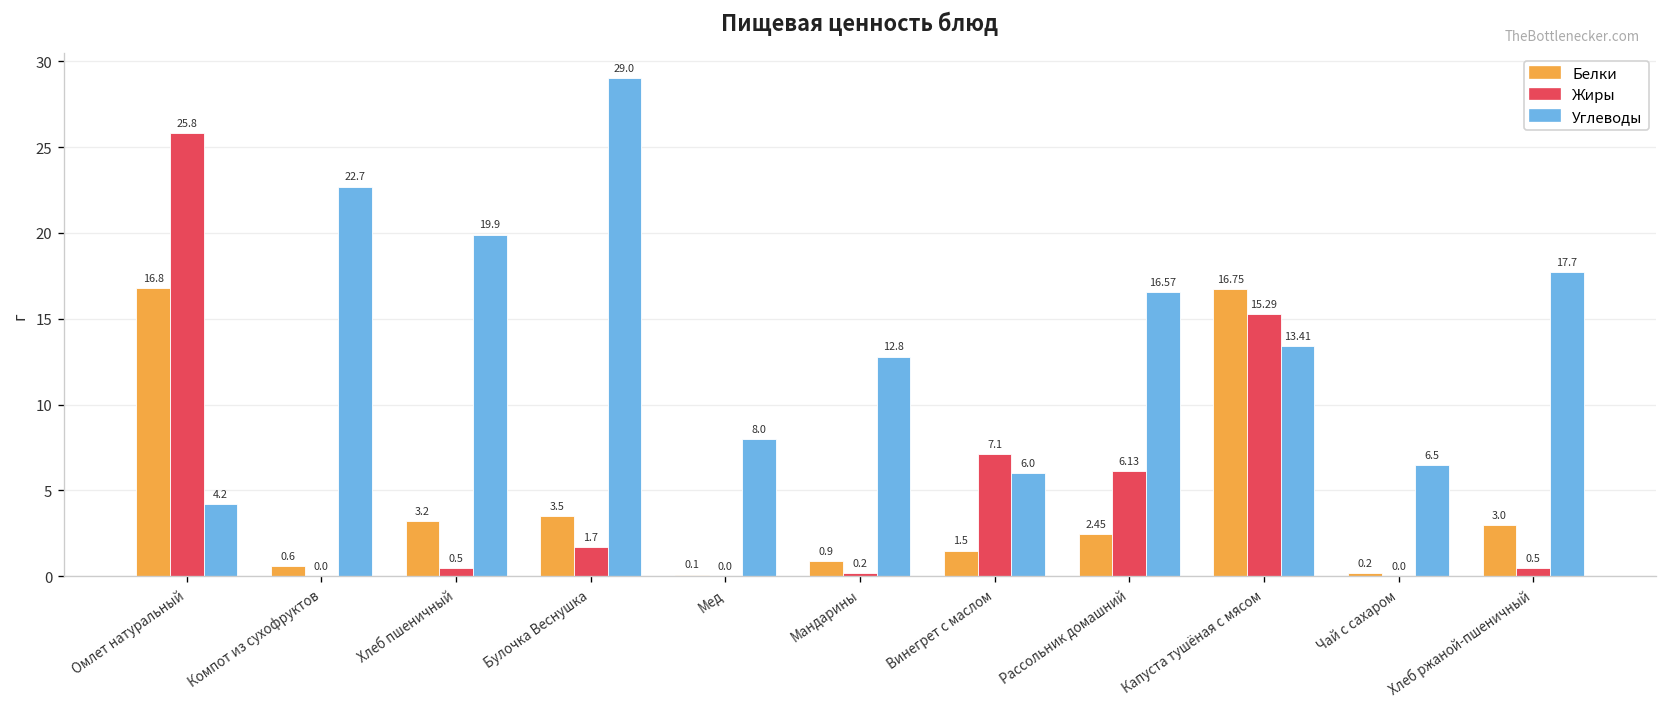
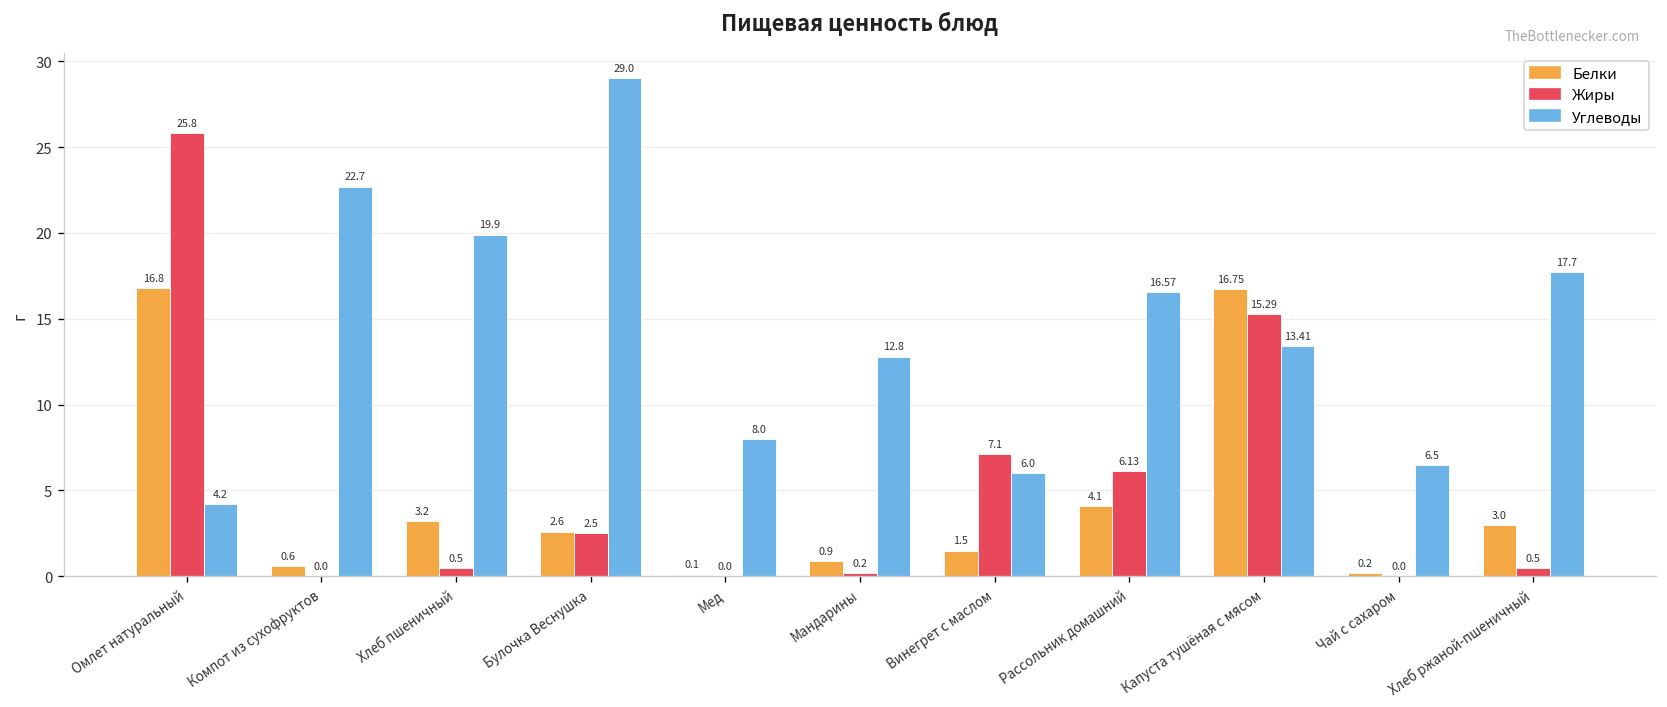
Белки, Булочка Веснушка: 3.5 -> 2.6
Жиры, Булочка Веснушка: 1.7 -> 2.5
Белки, Рассольник домашний: 2.45 -> 4.1
